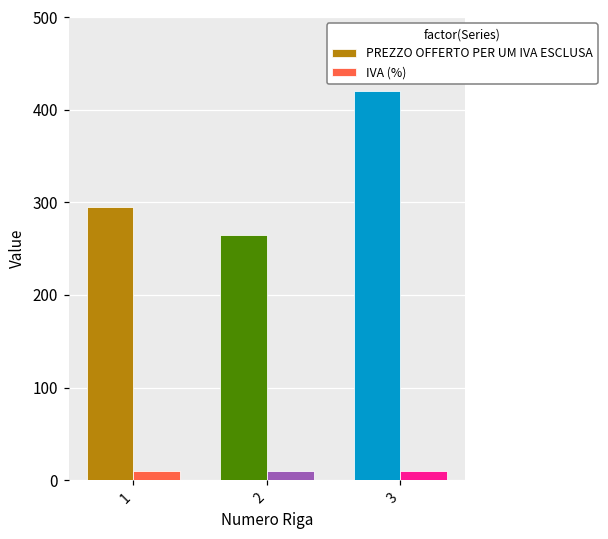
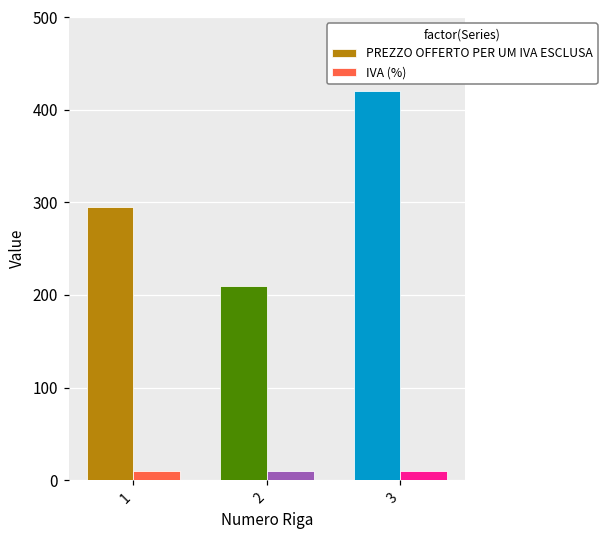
PREZZO OFFERTO PER UM IVA ESCLUSA, 2: 270 -> 210
